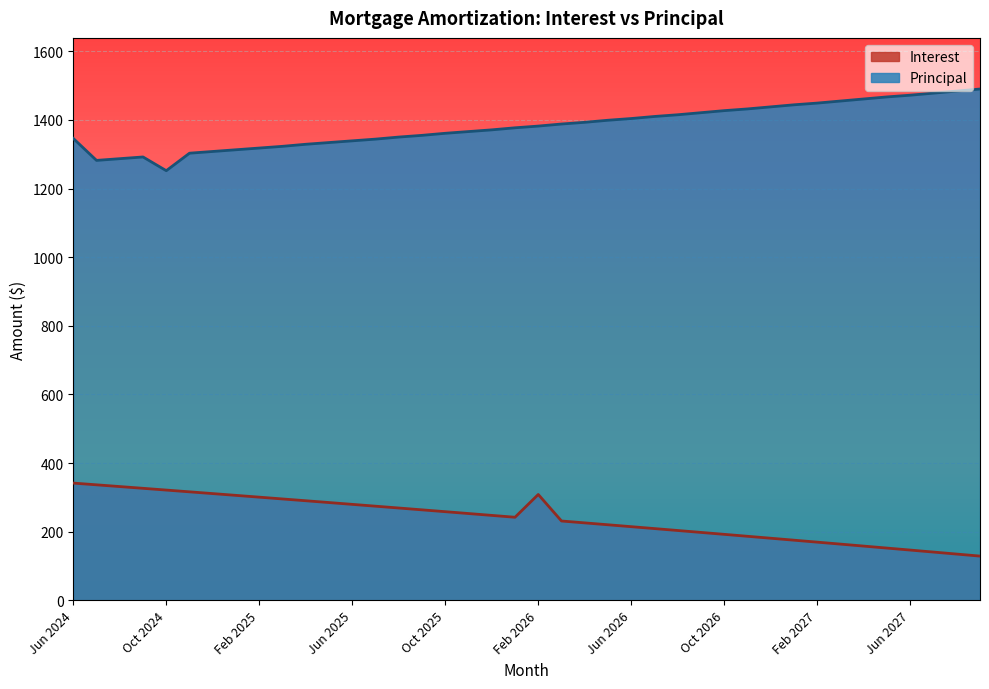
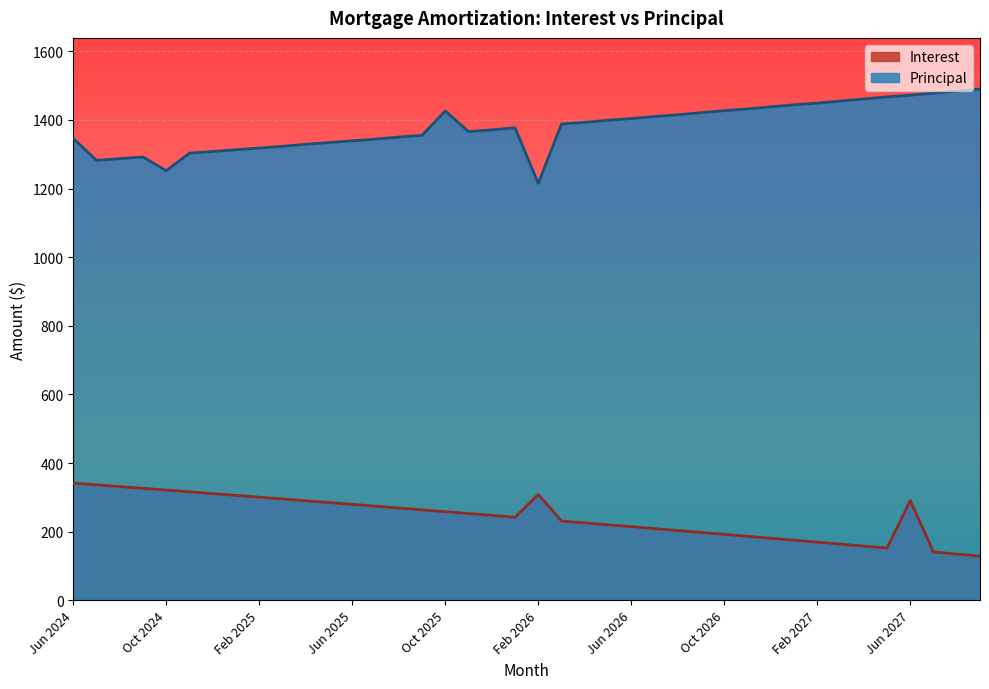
Principal, Oct 2025: 1360 -> 1430
Principal, Feb 2026: 1380 -> 1220
Interest, Jun 2027: 150 -> 290
